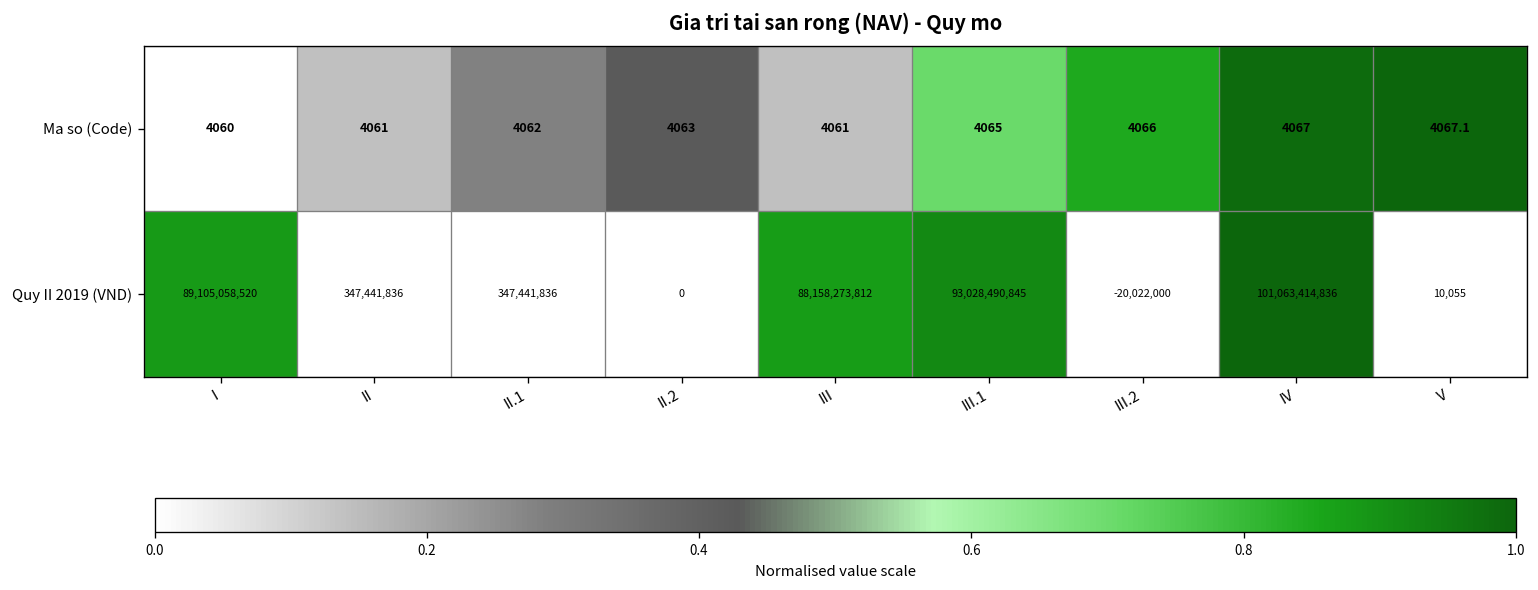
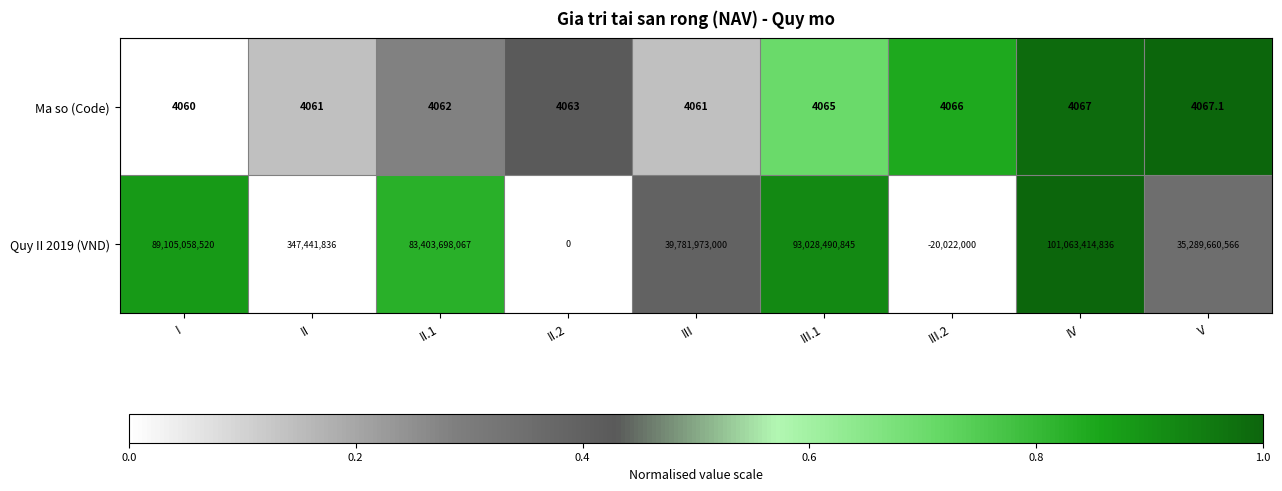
Quy II 2019 (VND), II.1: 347,441,836 -> 83,403,698,067
Quy II 2019 (VND), III: 88,158,273,812 -> 39,781,973,000
Quy II 2019 (VND), V: 10,055 -> 35,289,660,566
